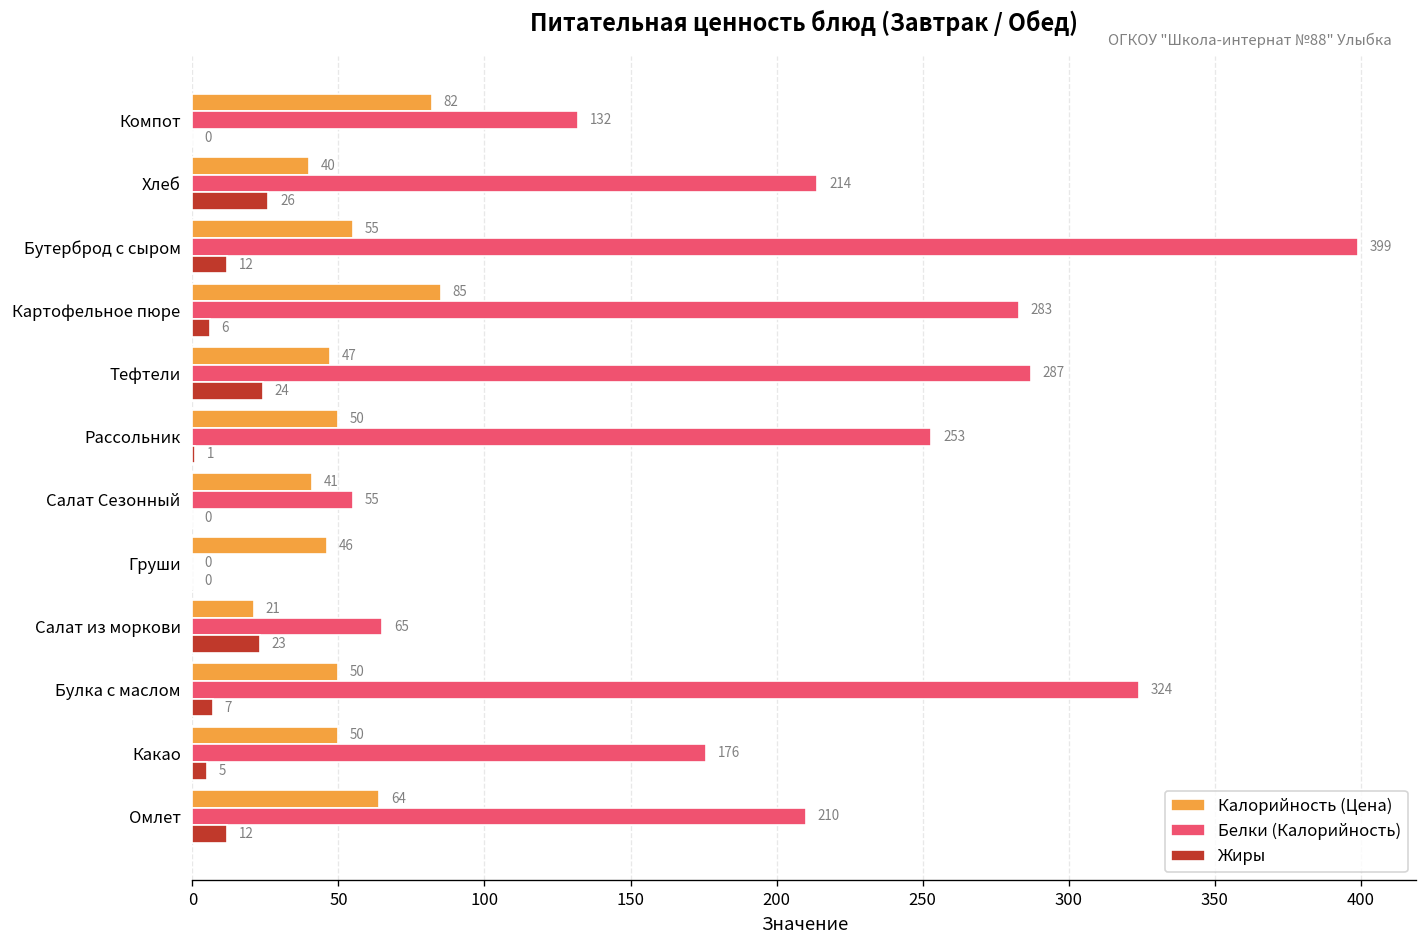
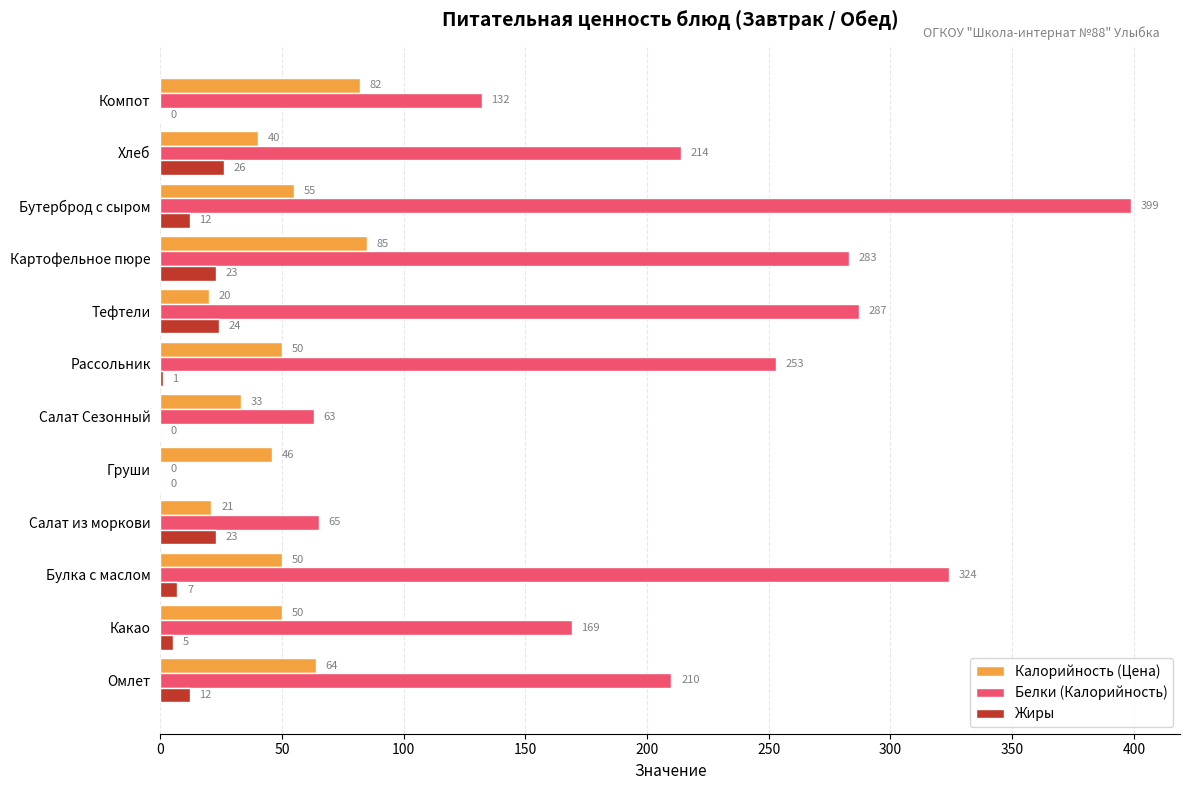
Жиры, Картофельное пюре: 6 -> 23
Калорийность (Цена), Тефтели: 47 -> 20
Калорийность (Цена), Салат Сезонный: 41 -> 33
Белки (Калорийность), Салат Сезонный: 55 -> 63
Белки (Калорийность), Какао: 176 -> 169
